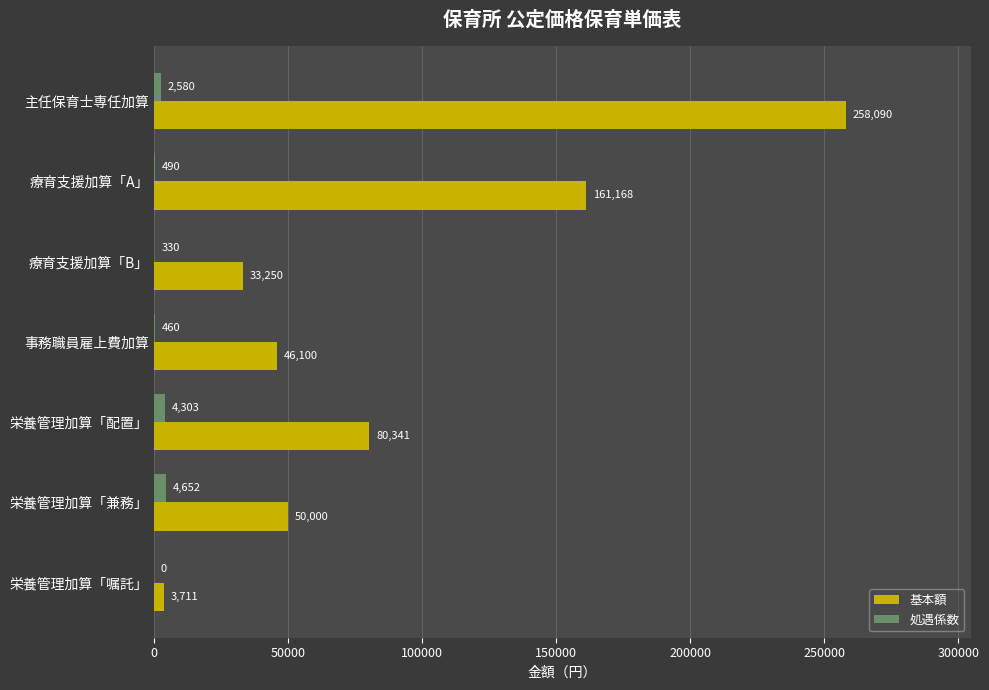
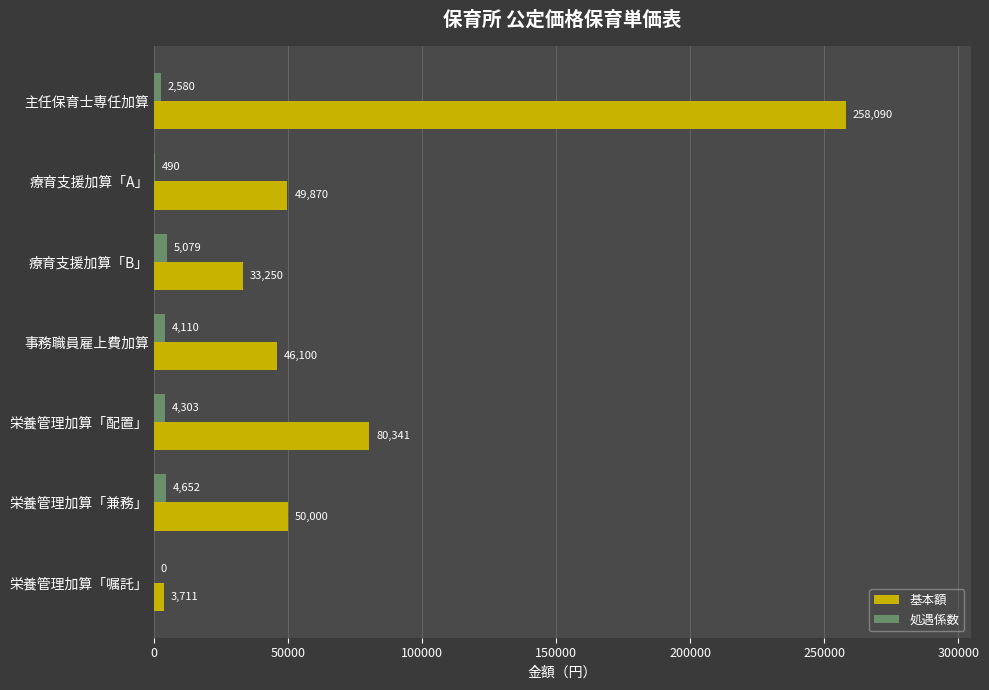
基本額, 療育支援加算「A」: 161,168 -> 49,870
処遇係数, 療育支援加算「B」: 330 -> 5,079
処遇係数, 事務職員雇上費加算: 460 -> 4,110
